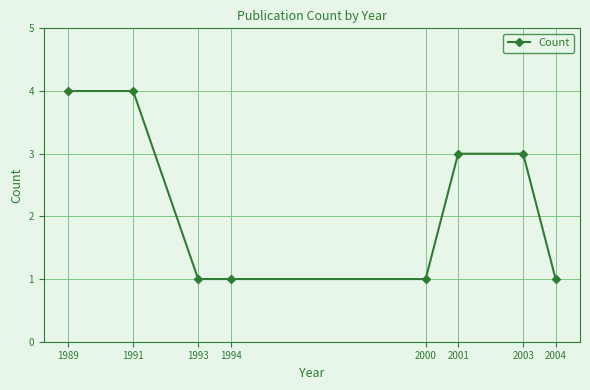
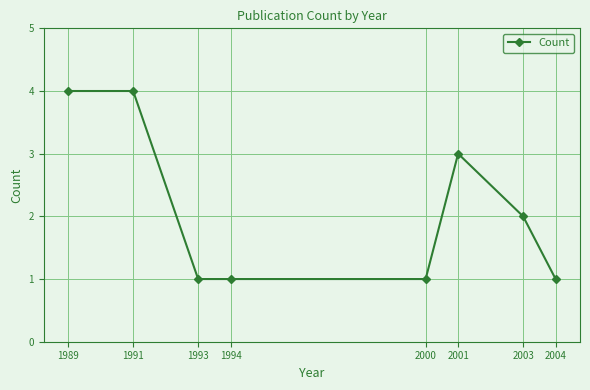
2003: 3 -> 2
